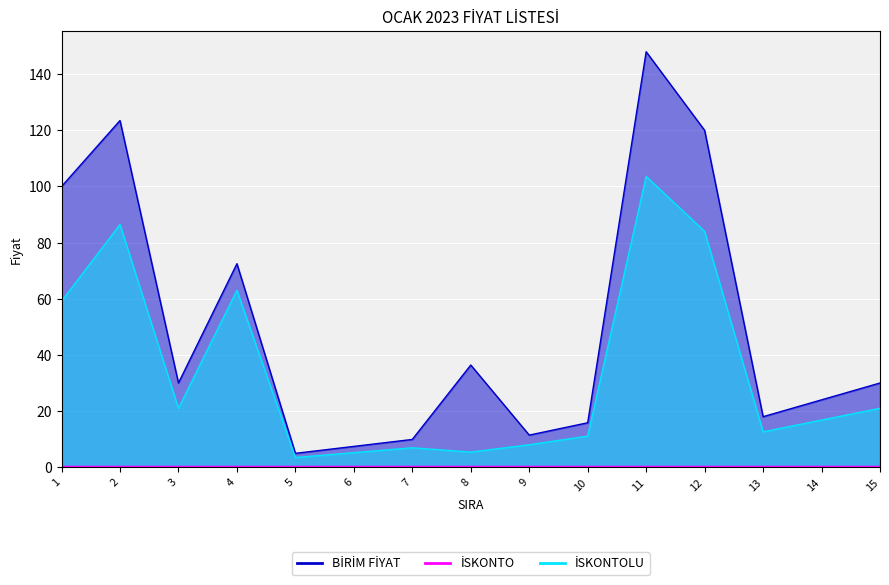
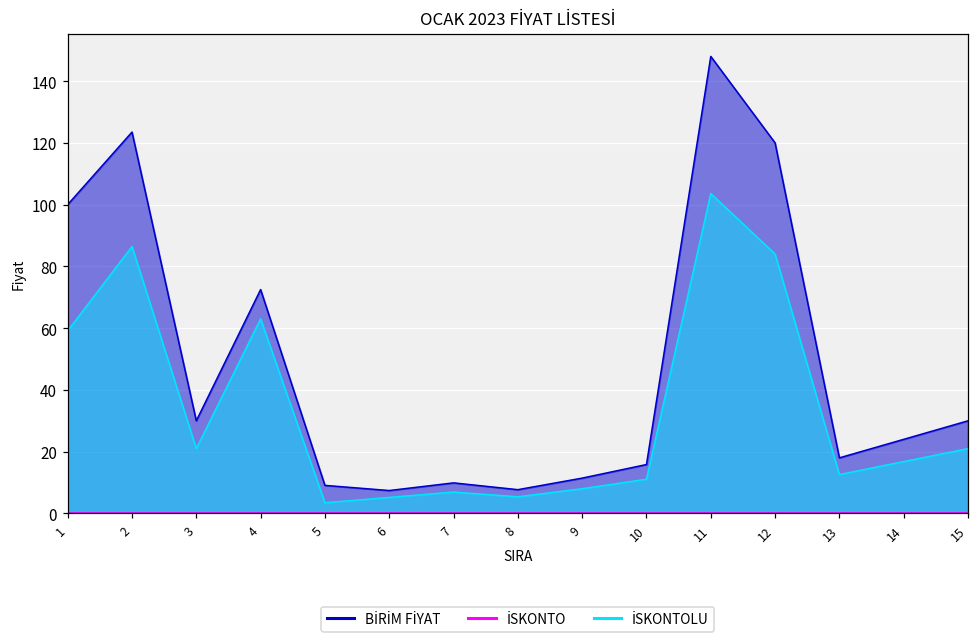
BİRİM FİYAT, 5: 5 -> 9
BİRİM FİYAT, 8: 36 -> 8
